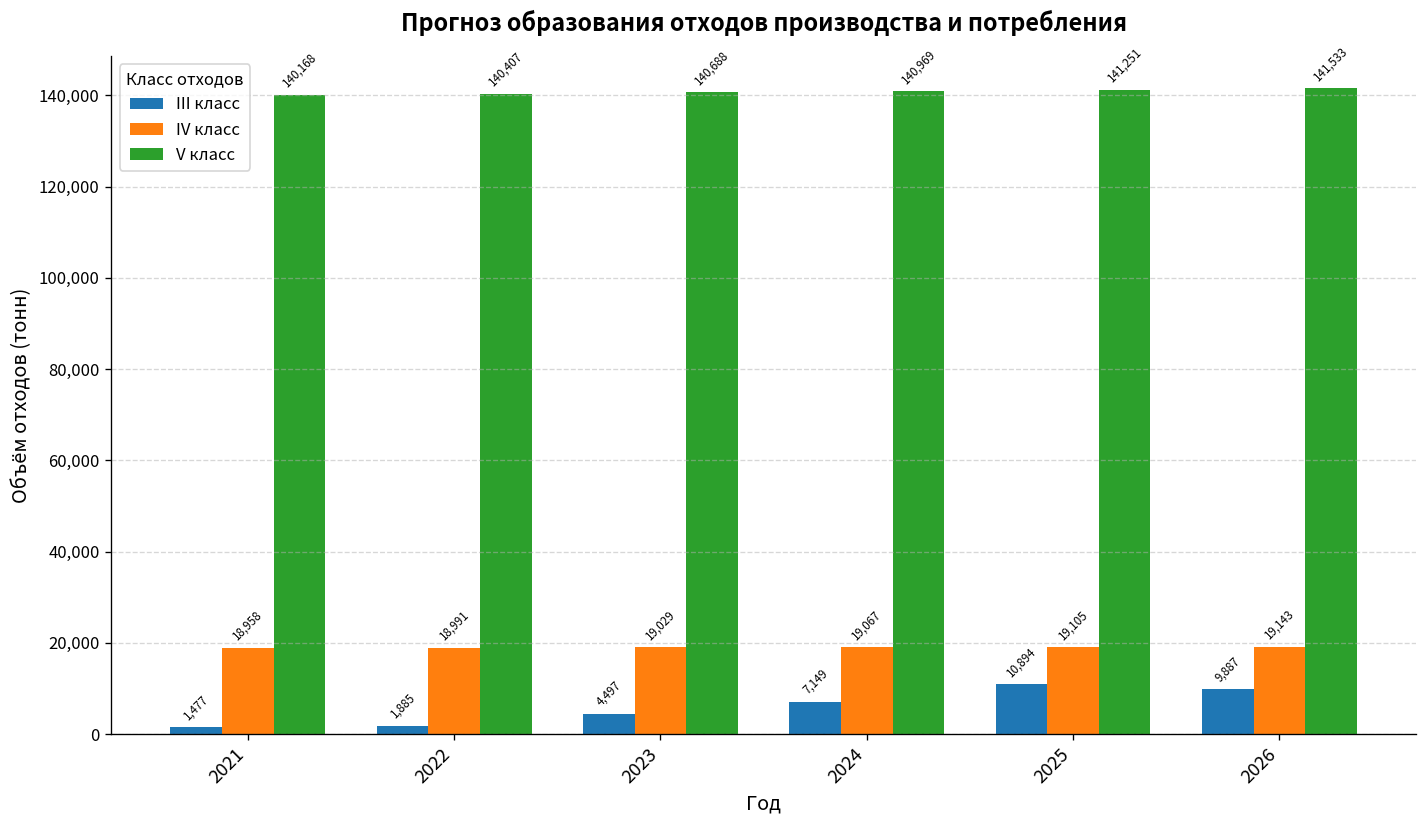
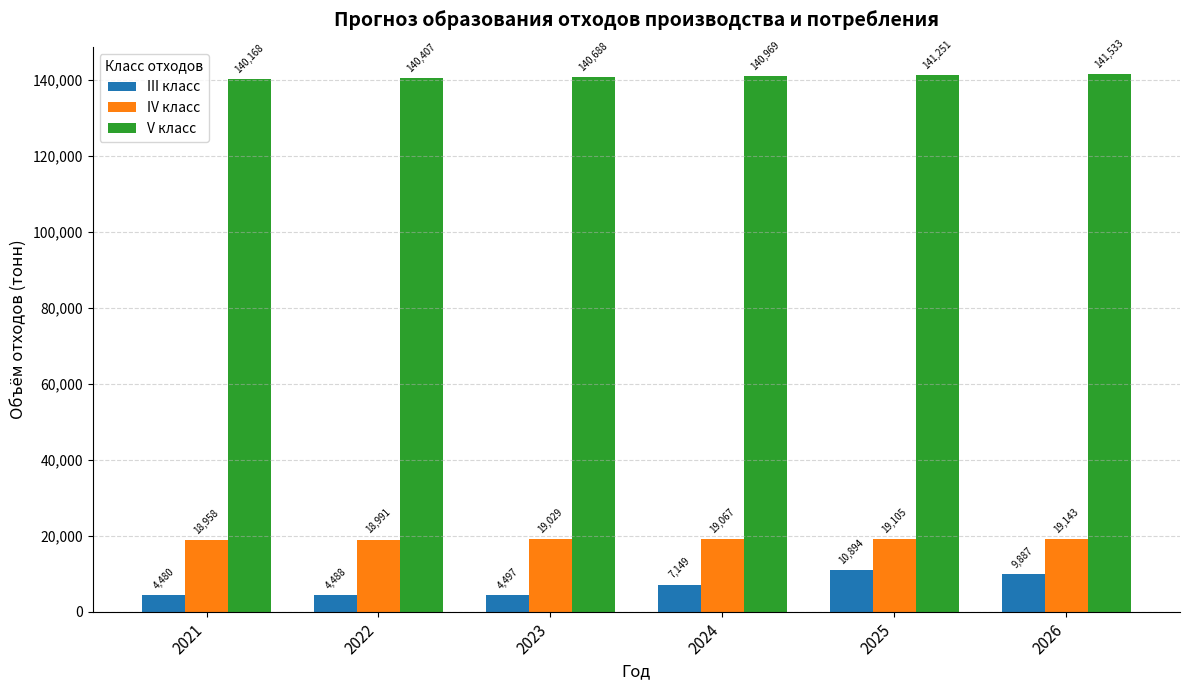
III класс, 2021: 1,477 -> 4,480
III класс, 2022: 1,885 -> 4,488
